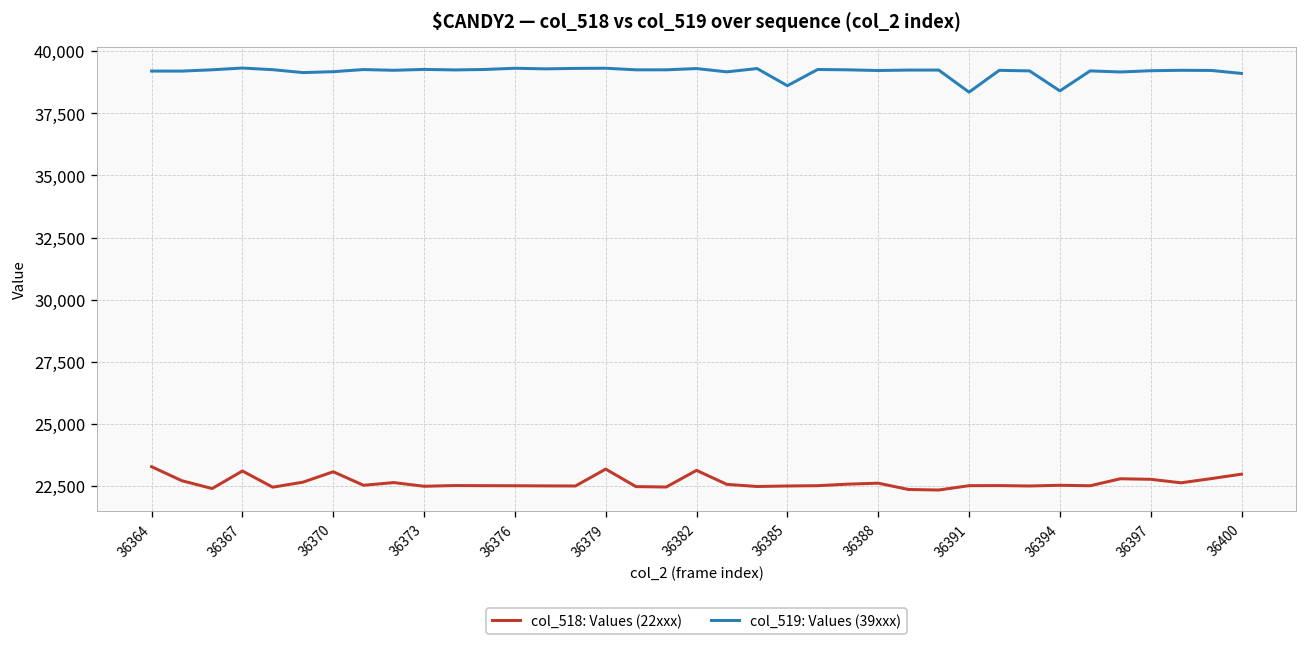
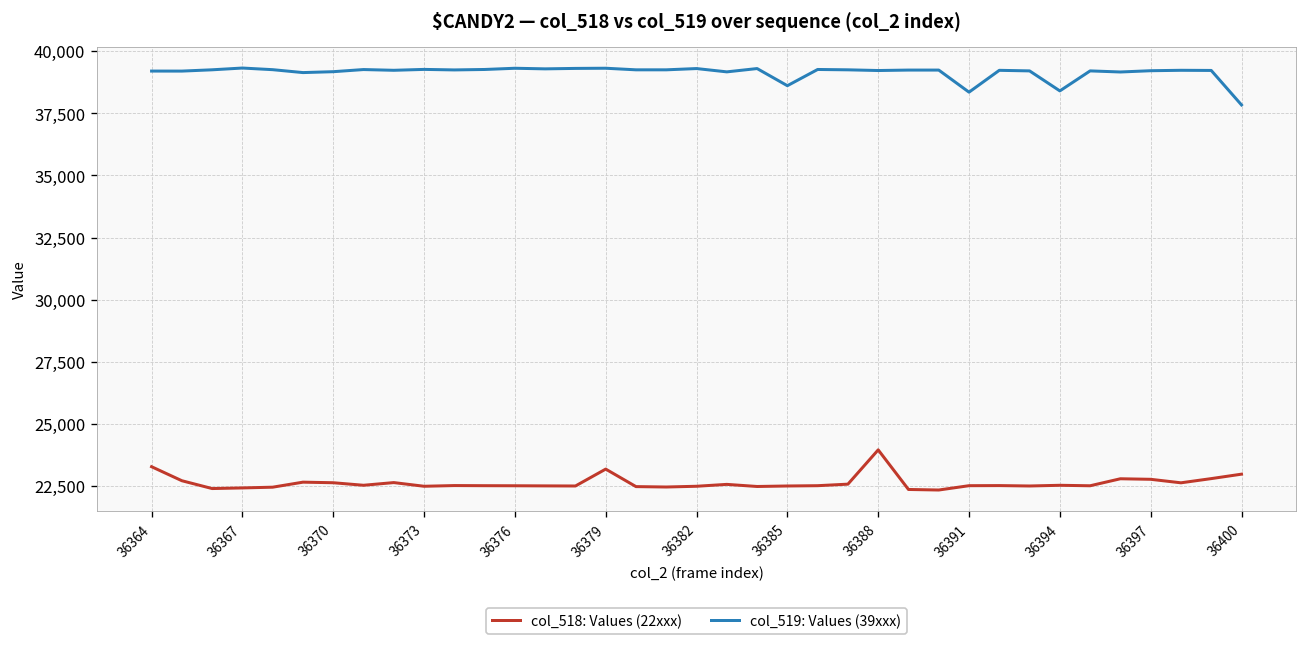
col_518: Values (22xxx), 36367: 23,100 -> 22,400
col_518: Values (22xxx), 36370: 23,100 -> 22,600
col_518: Values (22xxx), 36382: 23,100 -> 22,500
col_518: Values (22xxx), 36388: 22,600 -> 24,000
col_519: Values (39xxx), 36400: 39,100 -> 37,800
